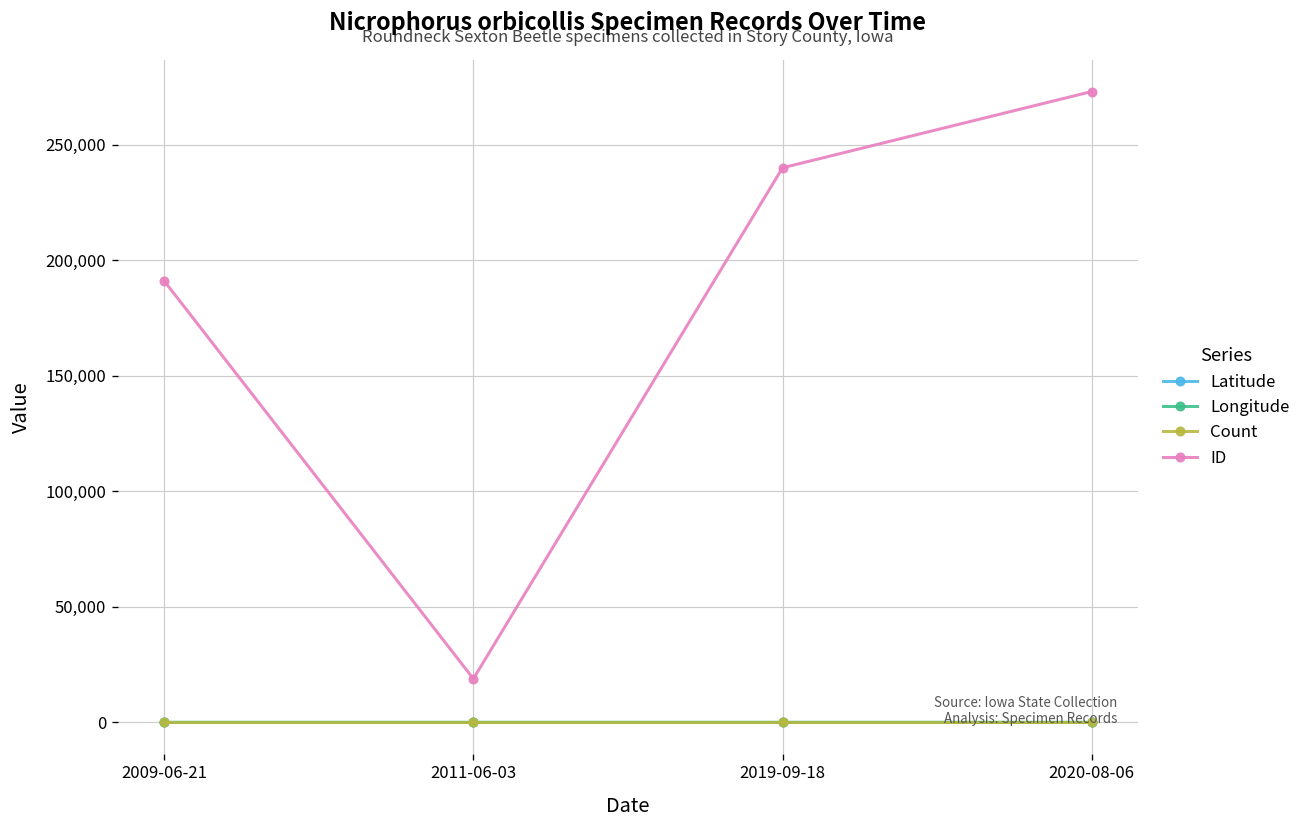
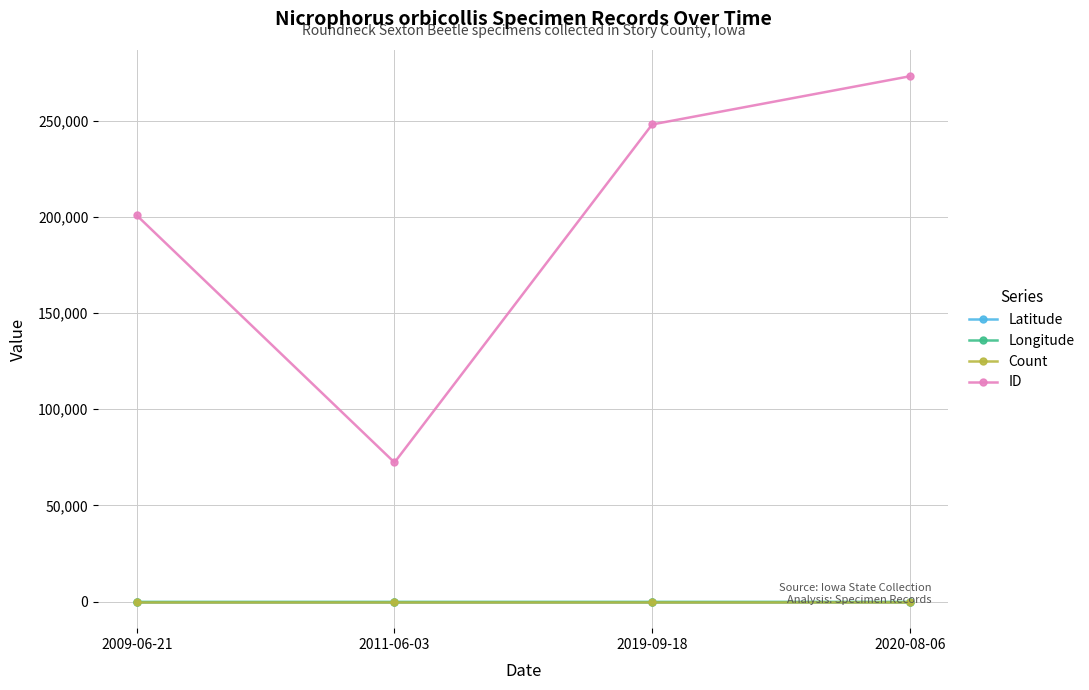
ID, 2009-06-21: 191,000 -> 201,000
ID, 2011-06-03: 19,000 -> 72,000
ID, 2019-09-18: 240,000 -> 248,000
